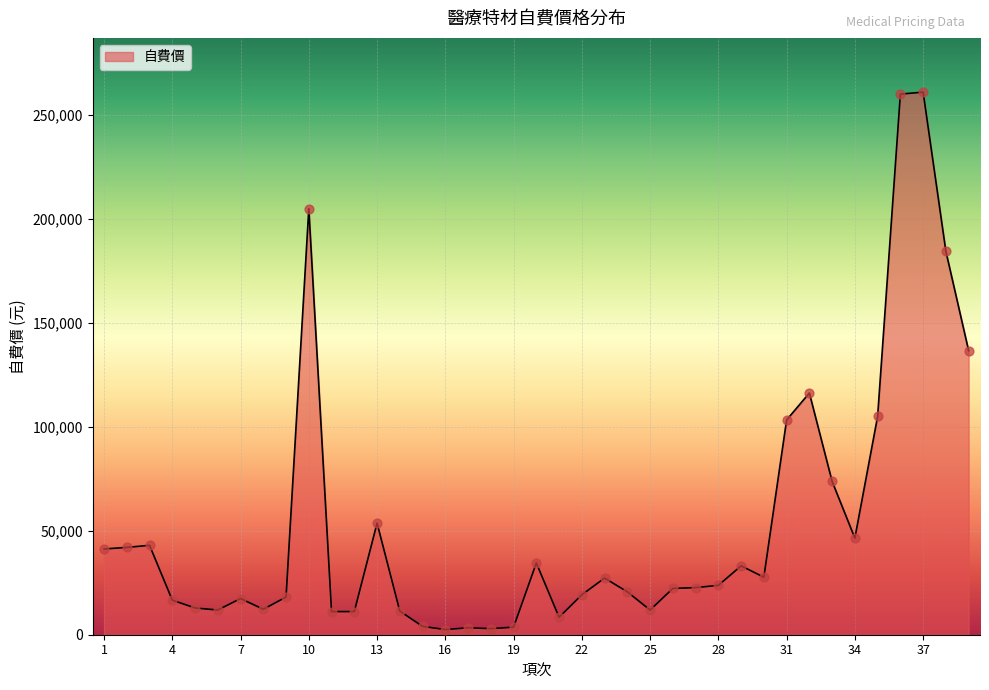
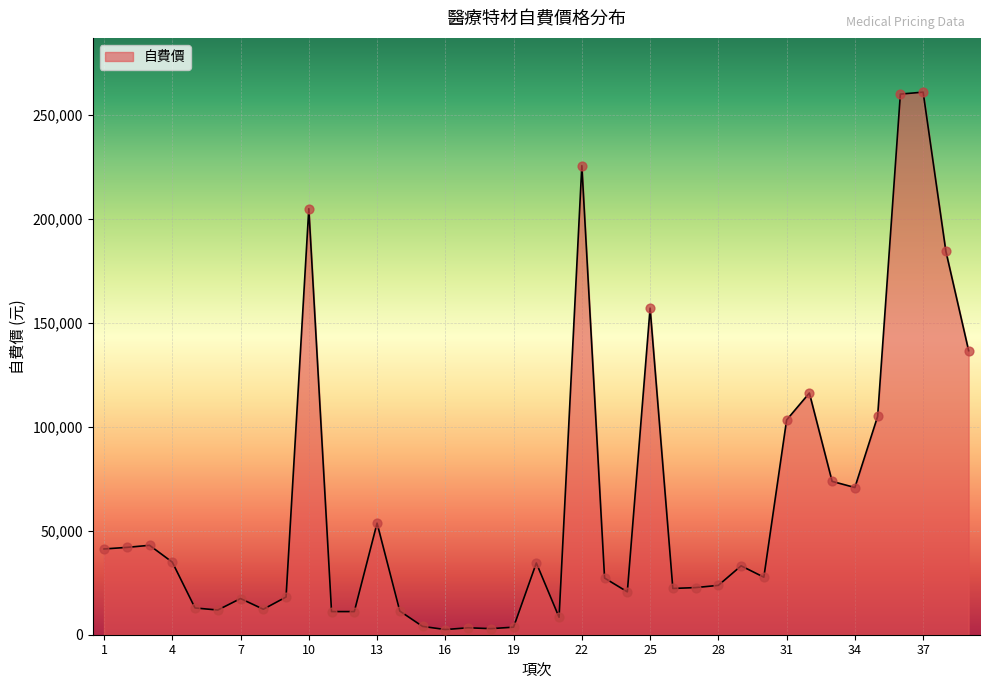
4: 17,000 -> 35,000
22: 19,000 -> 226,000
25: 12,000 -> 157,000
34: 46,000 -> 71,000
